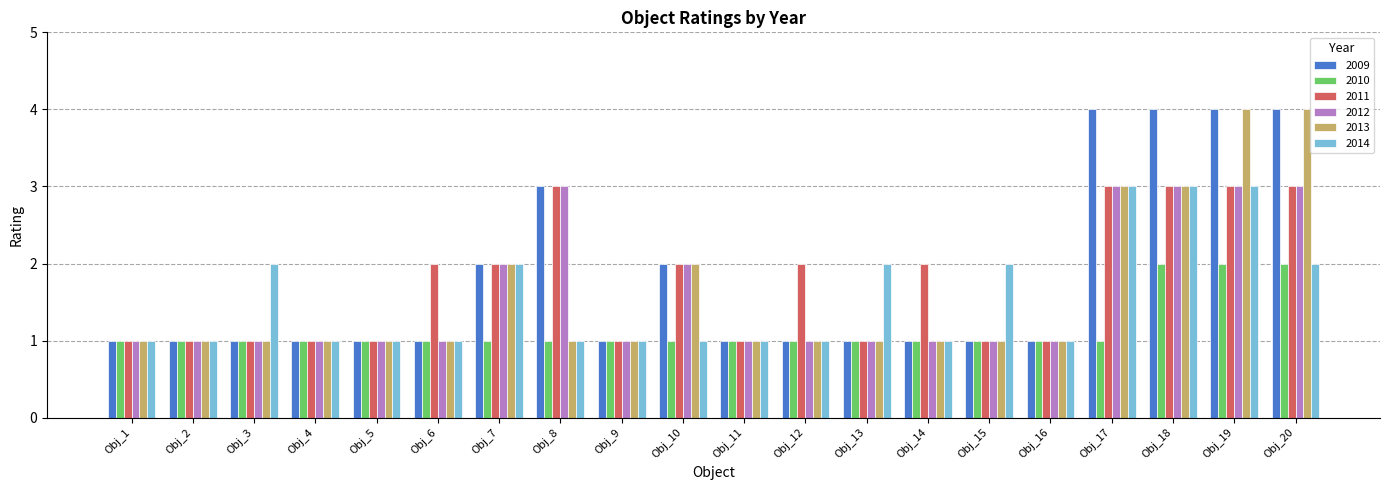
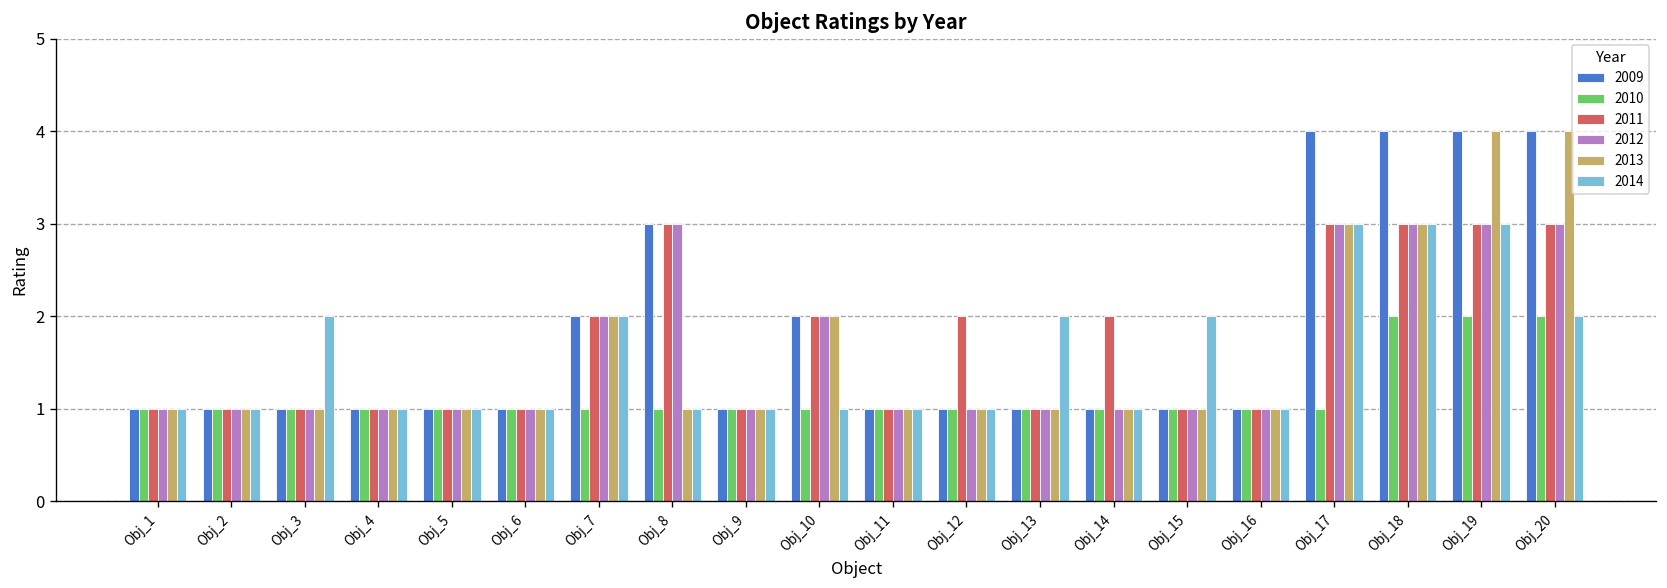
2011, Obj_6: 2 -> 1
